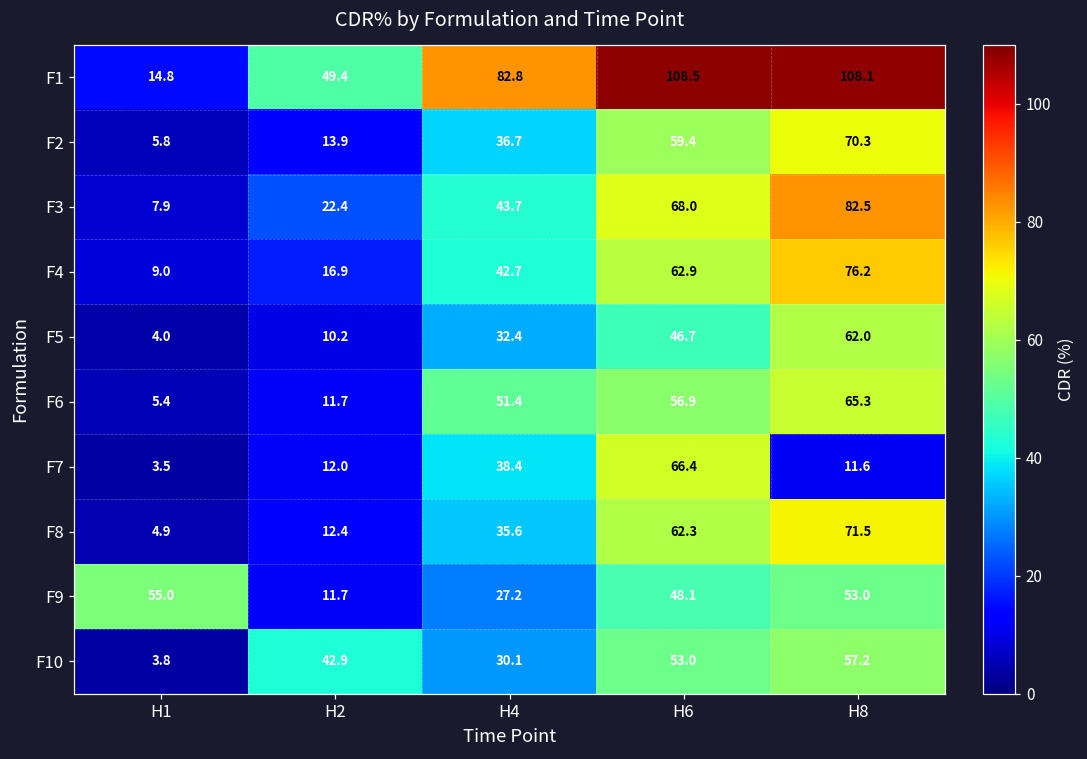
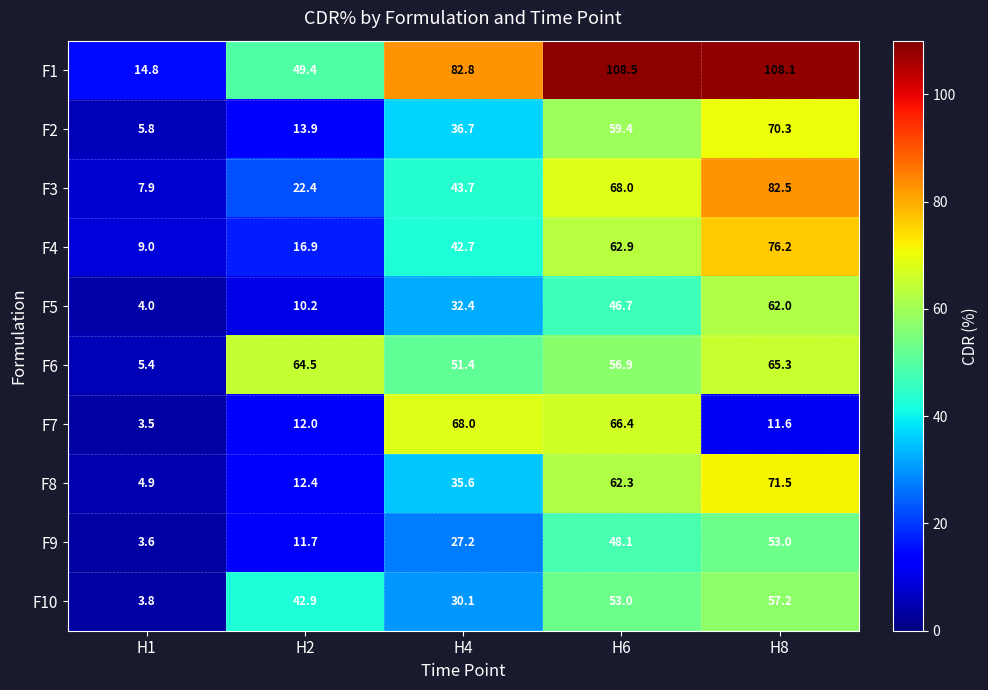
F6, H2: 11.7 -> 64.5
F7, H4: 38.4 -> 68.0
F9, H1: 55.0 -> 3.6
